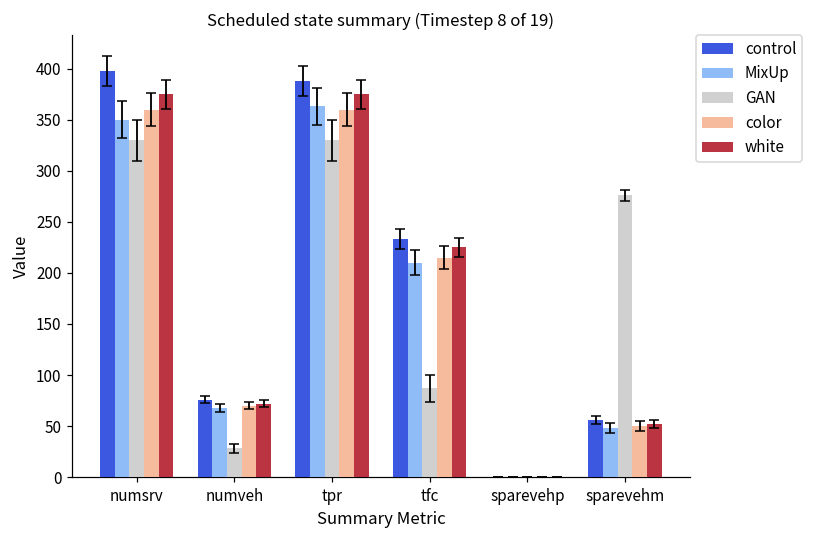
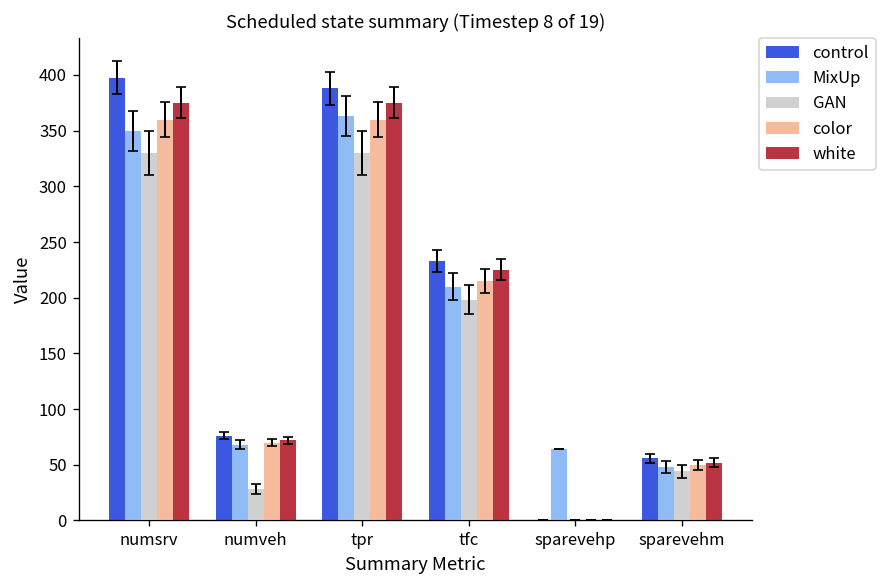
GAN, tfc: 90 -> 200
MixUp, sparevehp: 0 -> 60
GAN, sparevehm: 280 -> 40
